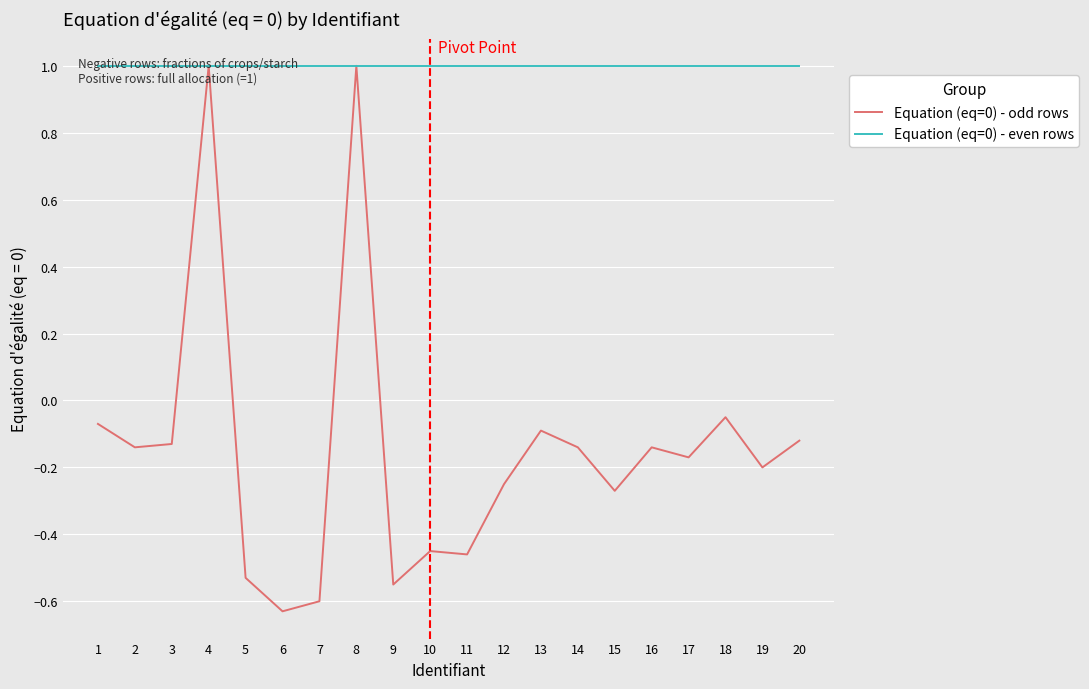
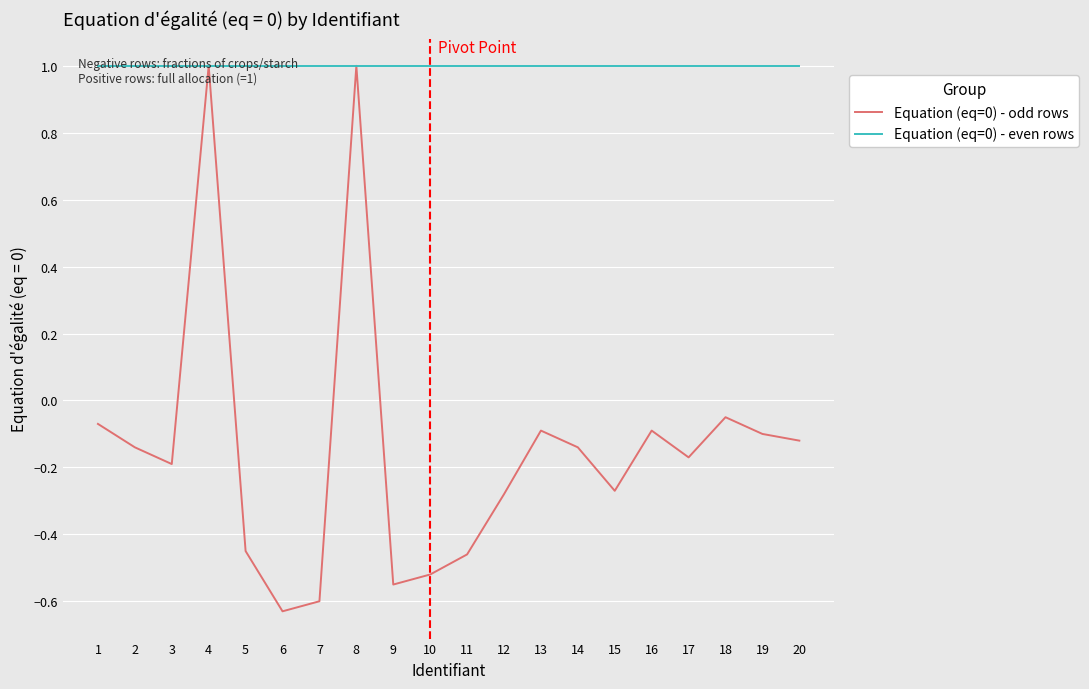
Equation (eq=0) - odd rows, 3: -0.13 -> -0.19
Equation (eq=0) - odd rows, 5: -0.53 -> -0.45
Equation (eq=0) - odd rows, 10: -0.45 -> -0.52
Equation (eq=0) - odd rows, 12: -0.25 -> -0.28
Equation (eq=0) - odd rows, 16: -0.14 -> -0.09
Equation (eq=0) - odd rows, 19: -0.2 -> -0.1
